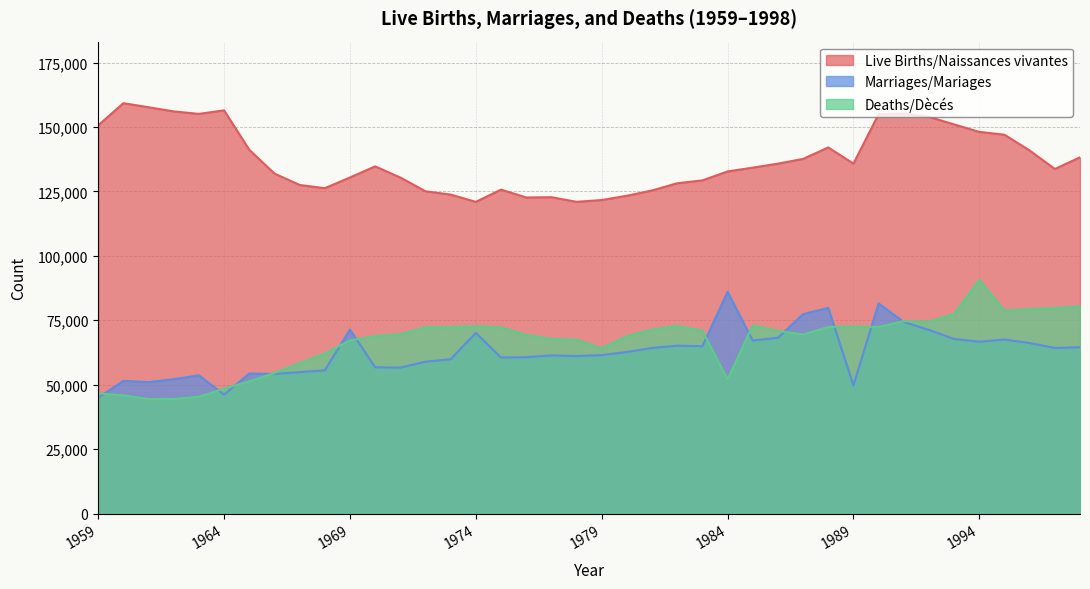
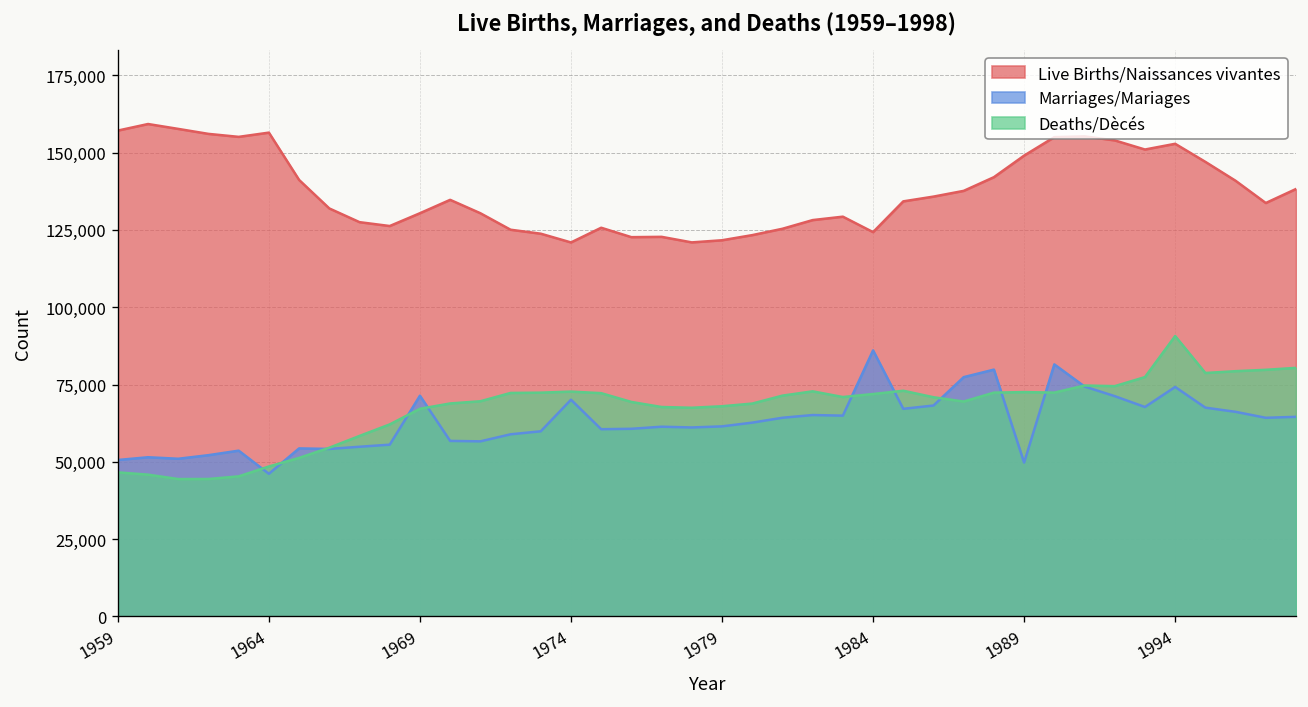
Live Births/Naissances vivantes, 1959: 151,000 -> 157,000
Marriages/Mariages, 1959: 45,000 -> 51,000
Deaths/Dècés, 1979: 64,000 -> 68,000
Live Births/Naissances vivantes, 1984: 133,000 -> 124,000
Deaths/Dècés, 1984: 52,000 -> 72,000
Live Births/Naissances vivantes, 1989: 136,000 -> 149,000
Live Births/Naissances vivantes, 1994: 148,000 -> 153,000
Marriages/Mariages, 1994: 67,000 -> 74,000
